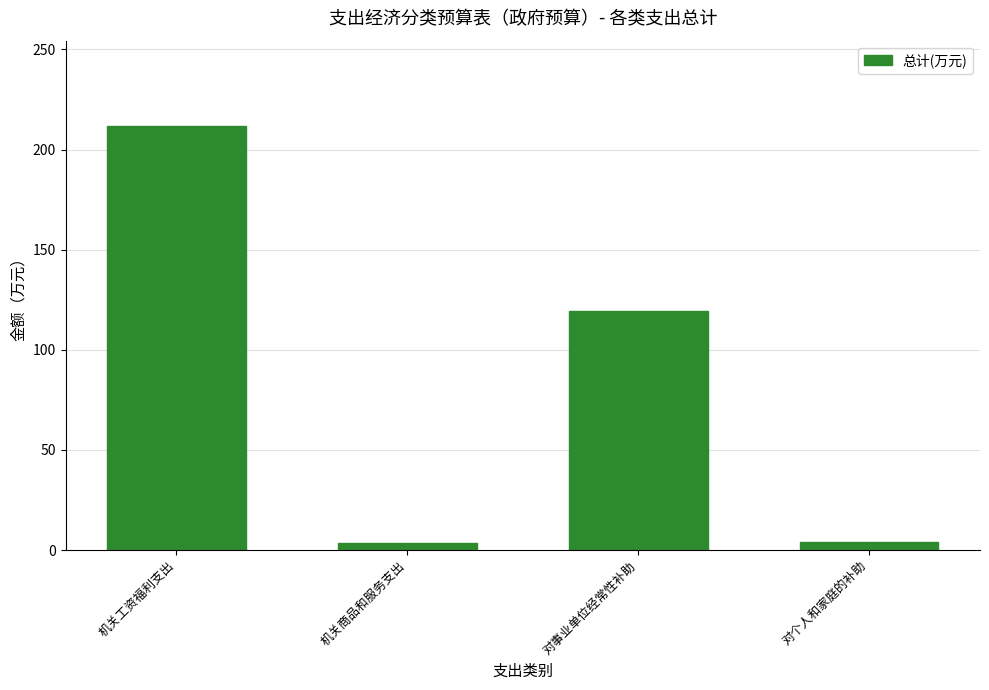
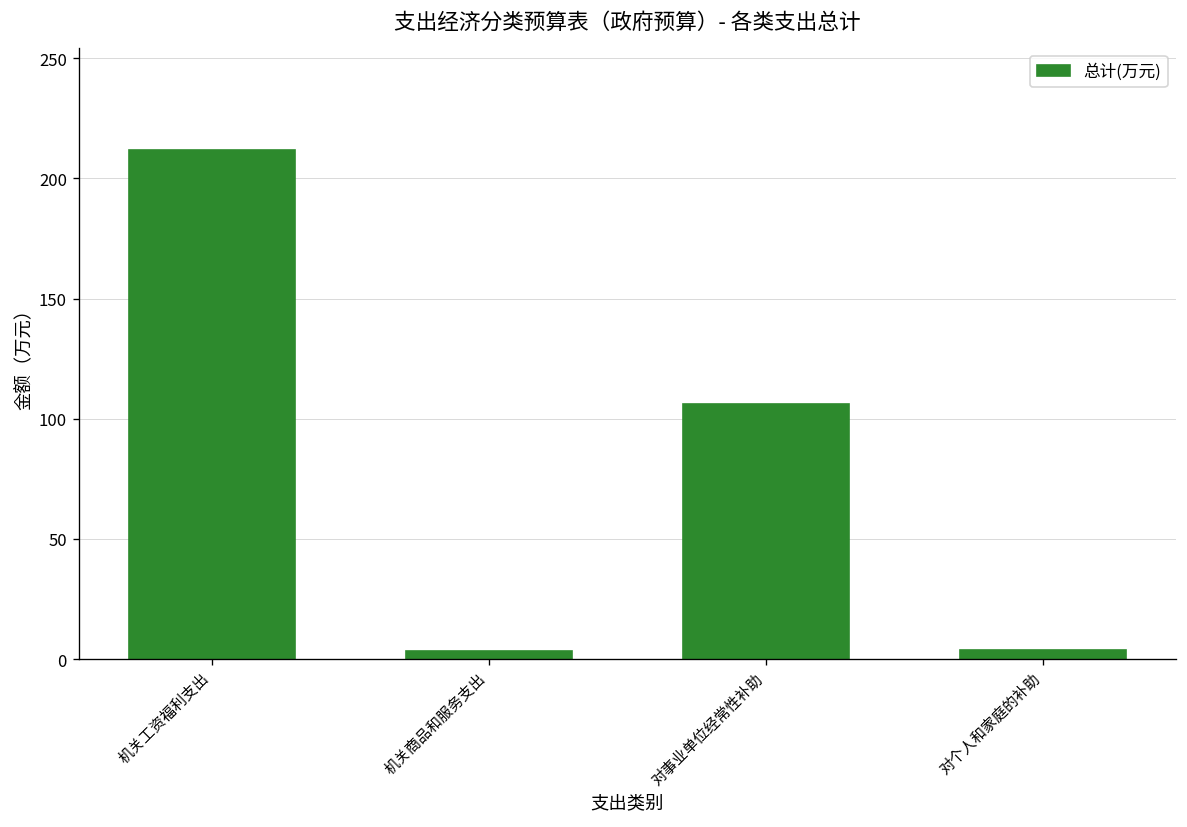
对事业单位经常性补助: 119 -> 106
